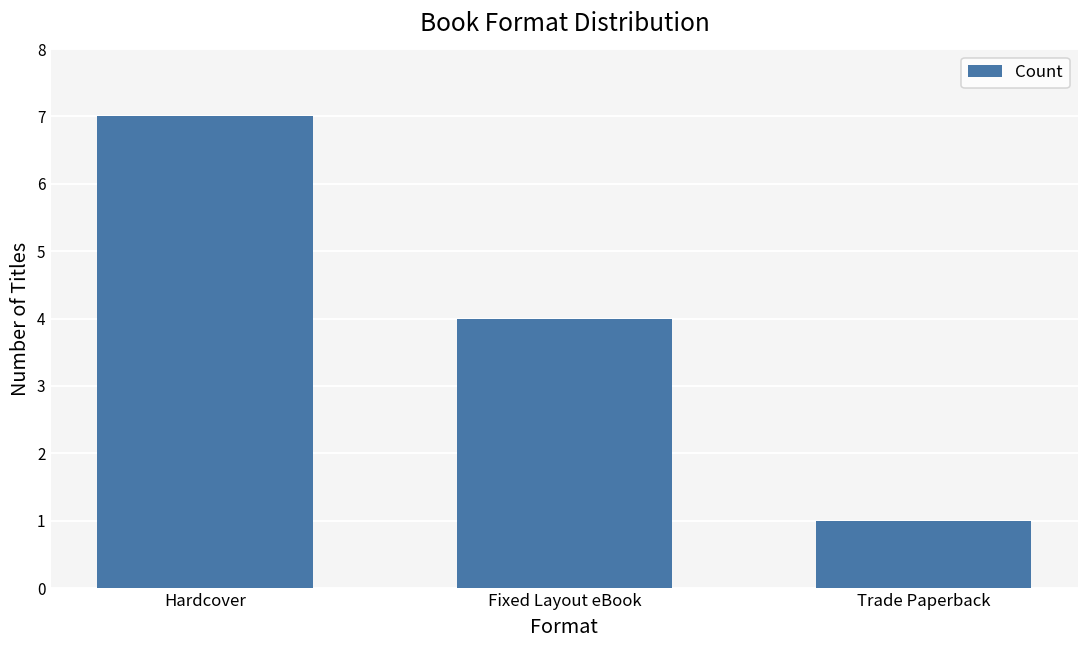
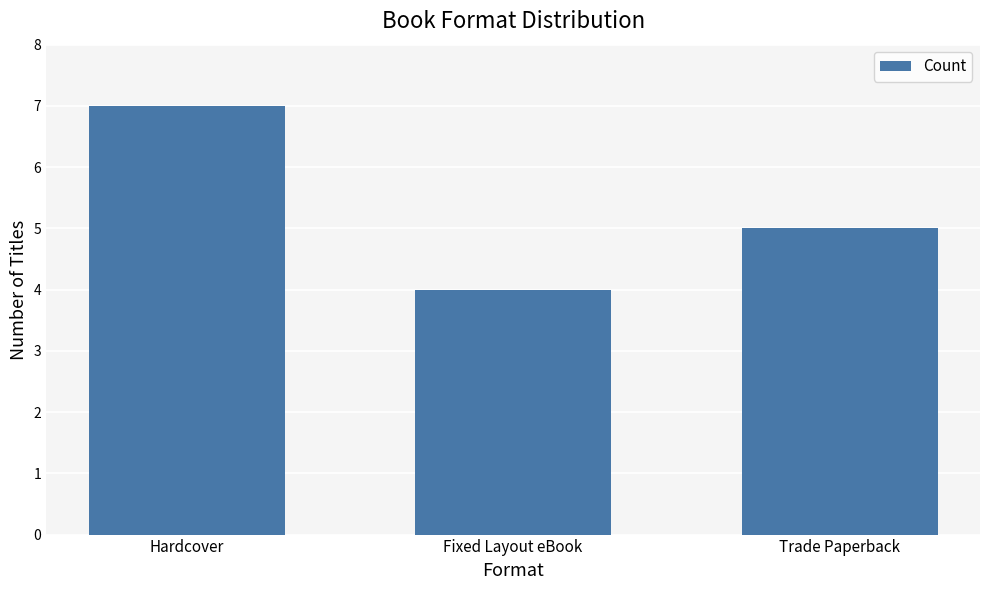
Trade Paperback: 1 -> 5
